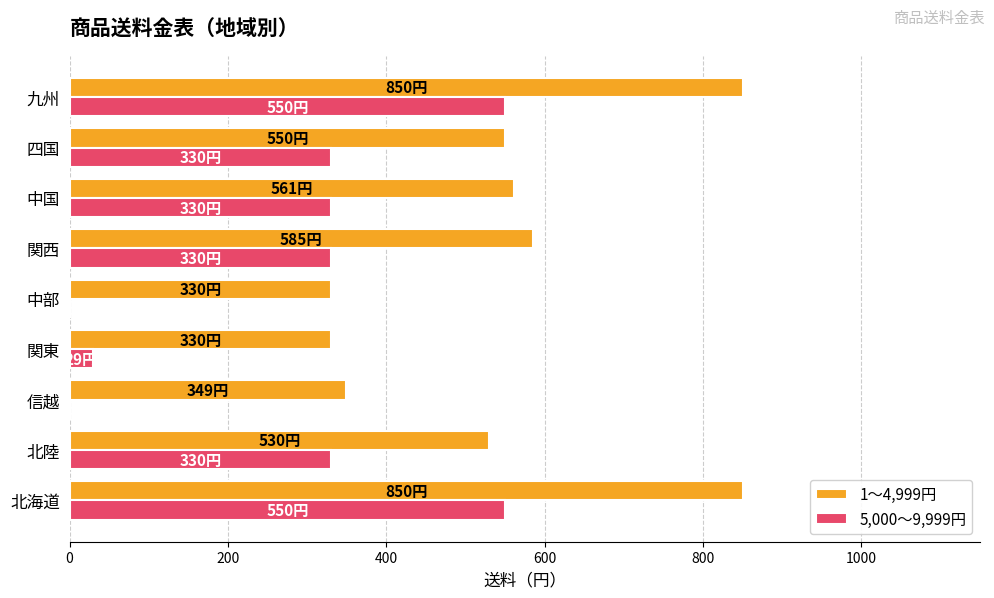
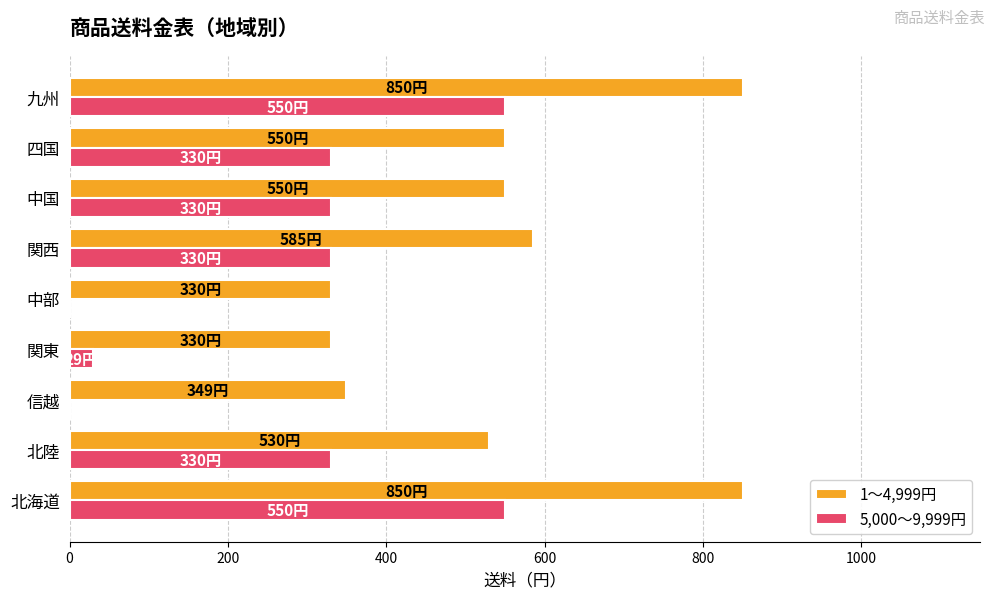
1～4,999円, 中国: 561円 -> 550円
